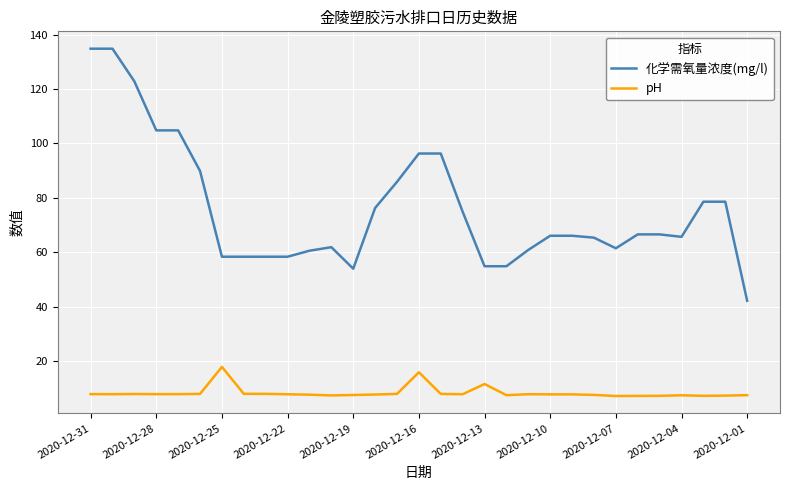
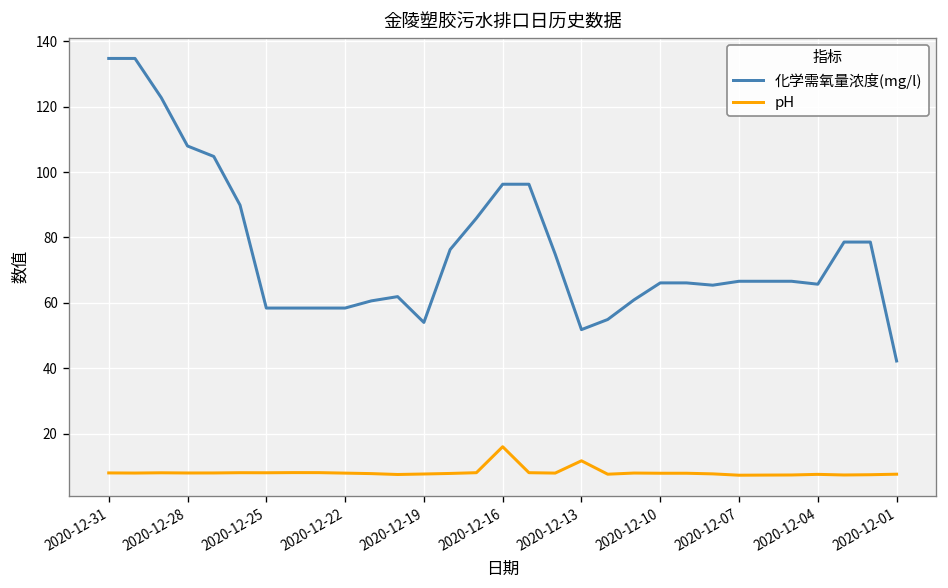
化学需氧量浓度(mg/l), 2020-12-28: 105 -> 108
pH, 2020-12-25: 18 -> 8
化学需氧量浓度(mg/l), 2020-12-13: 55 -> 52
化学需氧量浓度(mg/l), 2020-12-07: 62 -> 67
